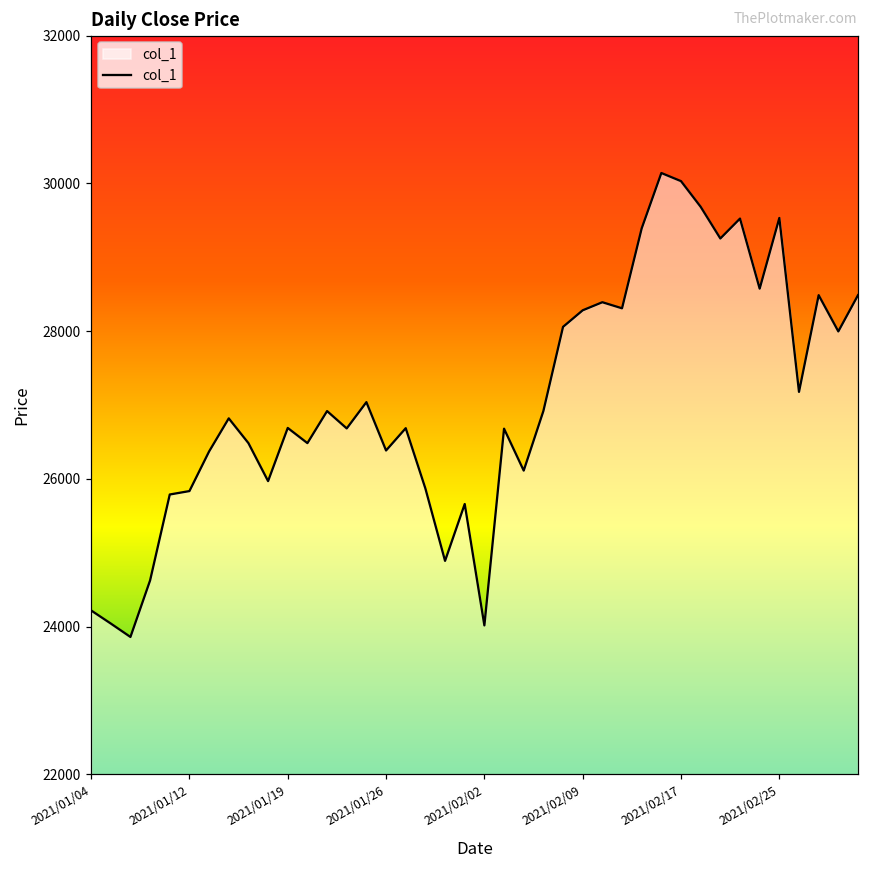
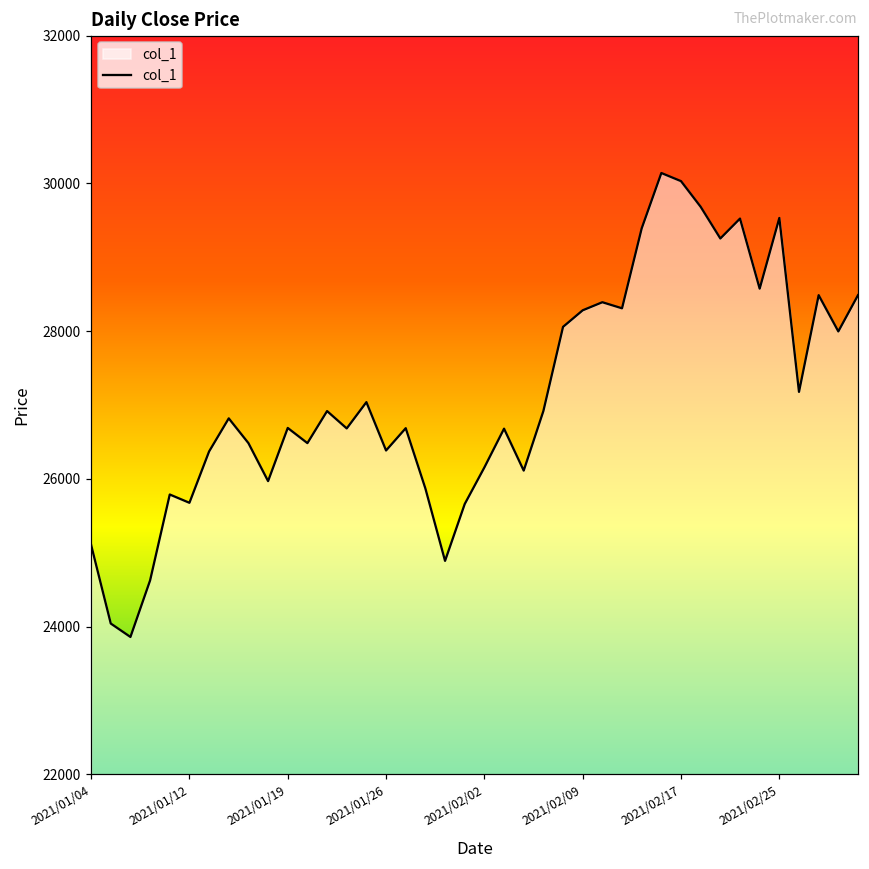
2021/01/04: 24200 -> 25100
2021/01/12: 25800 -> 25700
2021/02/02: 24000 -> 26200
